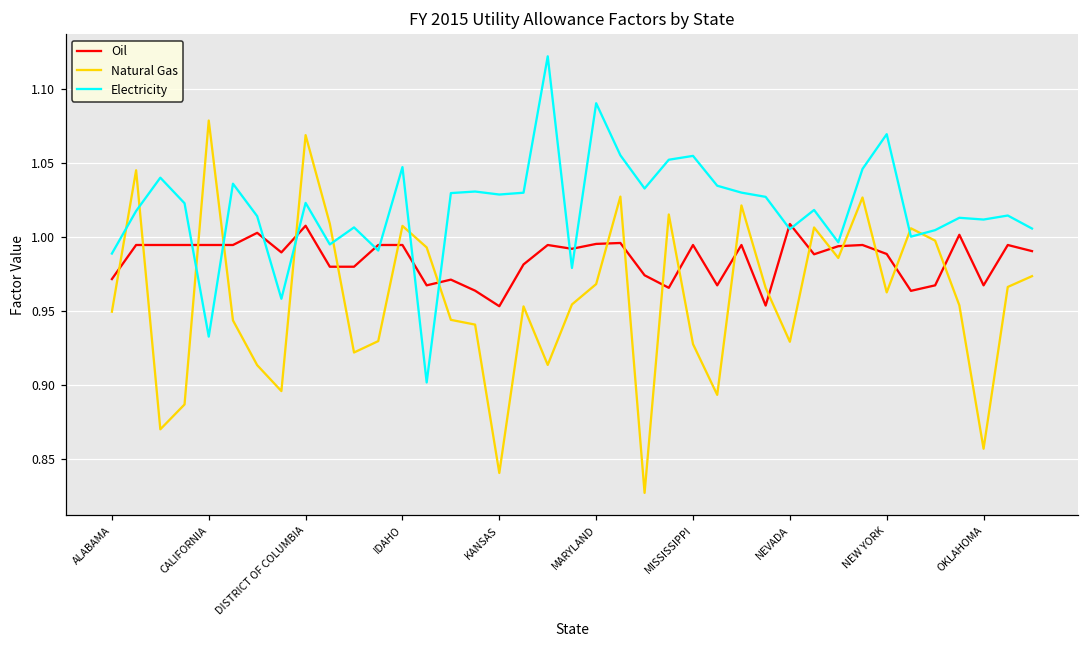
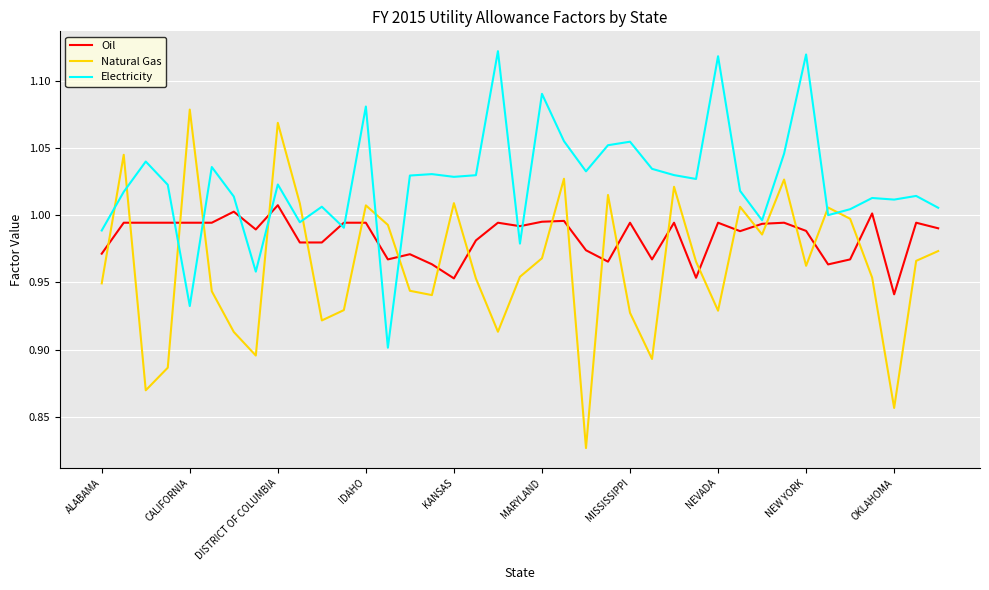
Electricity, IDAHO: 1.047 -> 1.081
Natural Gas, KANSAS: 0.840 -> 1.009
Oil, NEVADA: 1.009 -> 0.994
Electricity, NEVADA: 1.005 -> 1.118
Electricity, NEW YORK: 1.069 -> 1.119
Oil, OKLAHOMA: 0.967 -> 0.941
